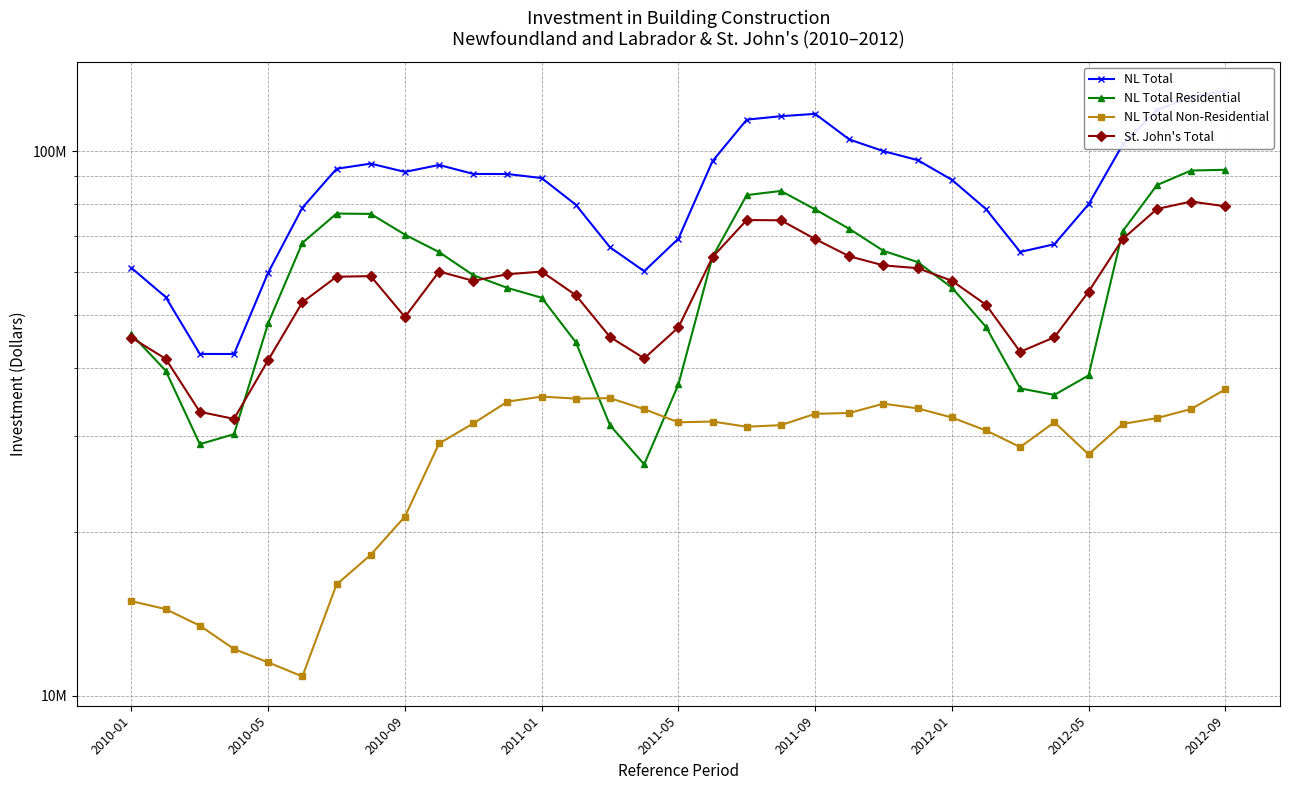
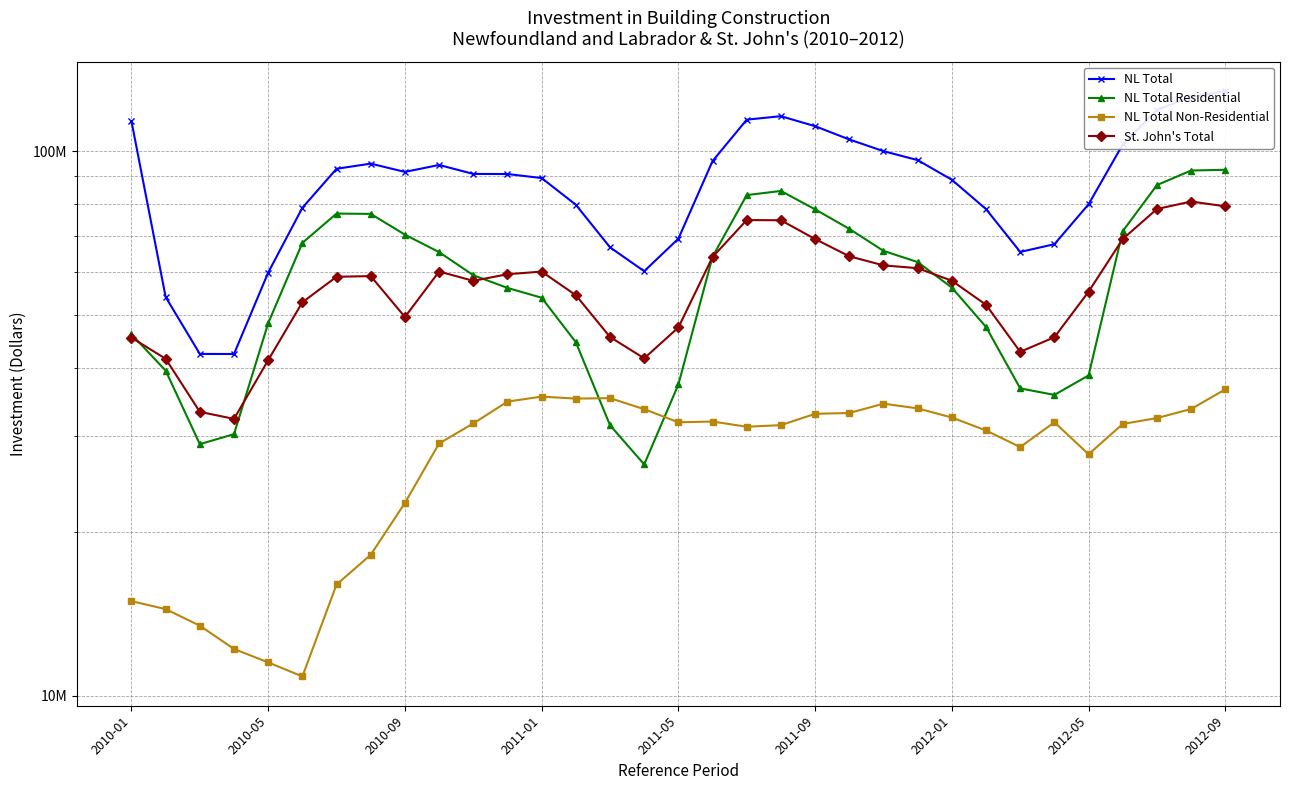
NL Total, 2010-01: 61000000 -> 114000000
NL Total Non-Residential, 2010-09: 21400000 -> 22600000
NL Total, 2011-09: 117000000 -> 111000000
